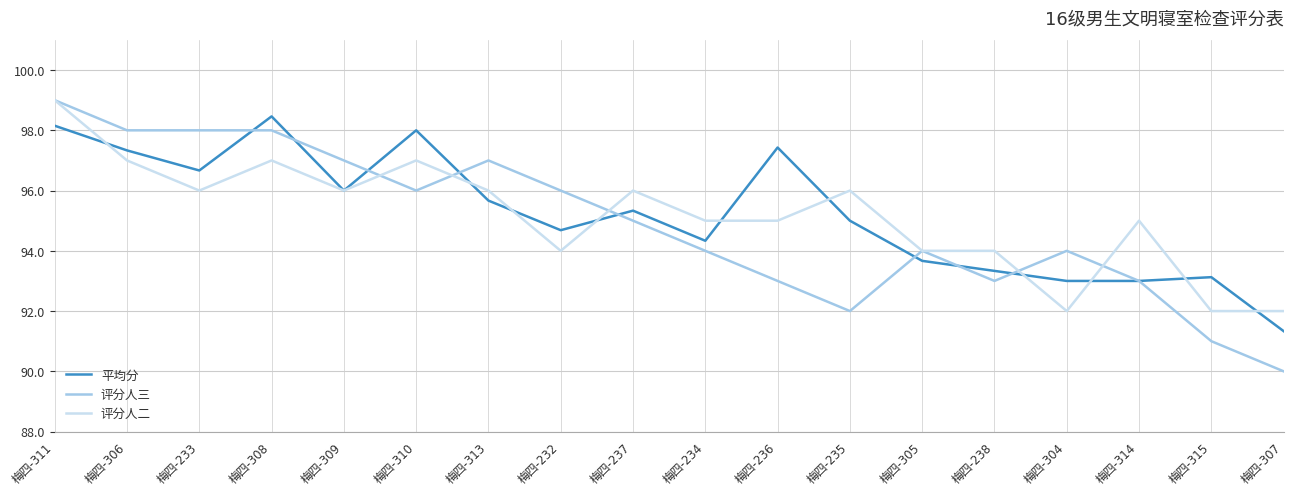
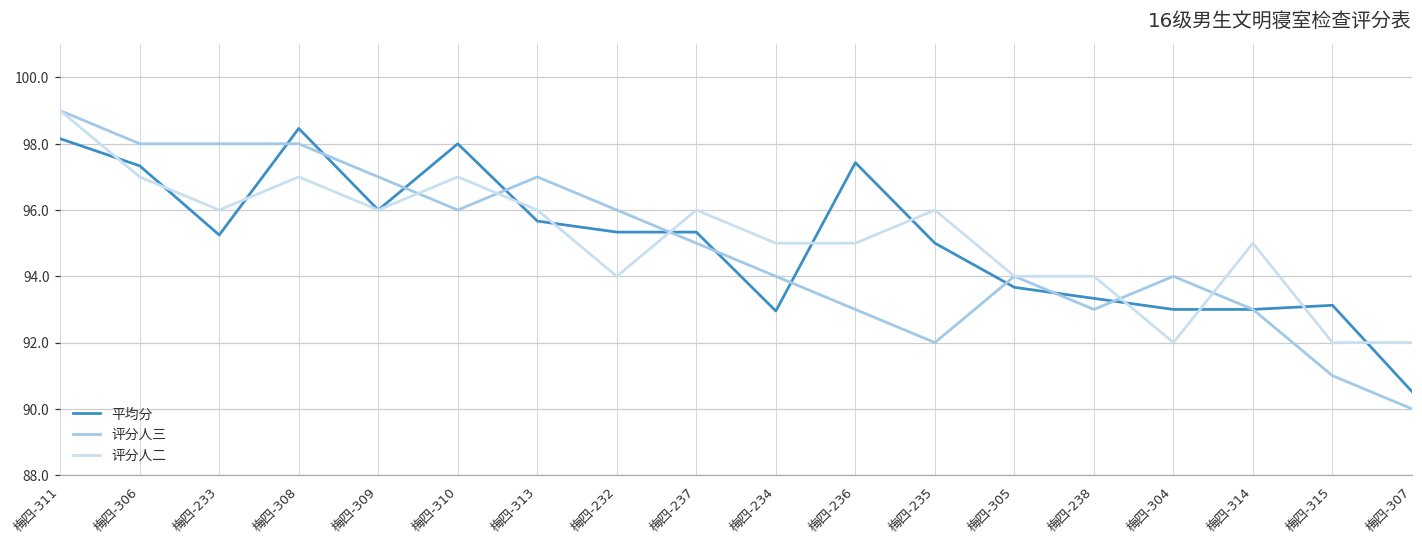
平均分, 梅四-233: 96.7 -> 95.2
平均分, 梅四-232: 94.7 -> 95.3
平均分, 梅四-234: 94.3 -> 93.0
平均分, 梅四-307: 91.3 -> 90.5
